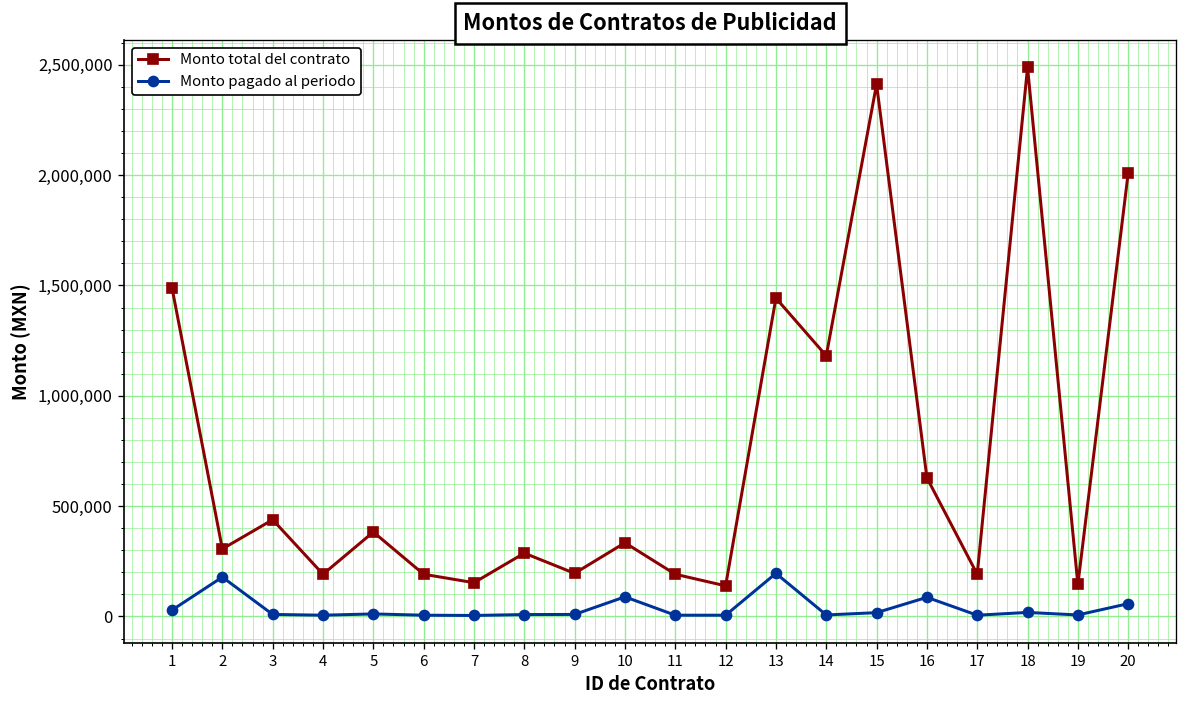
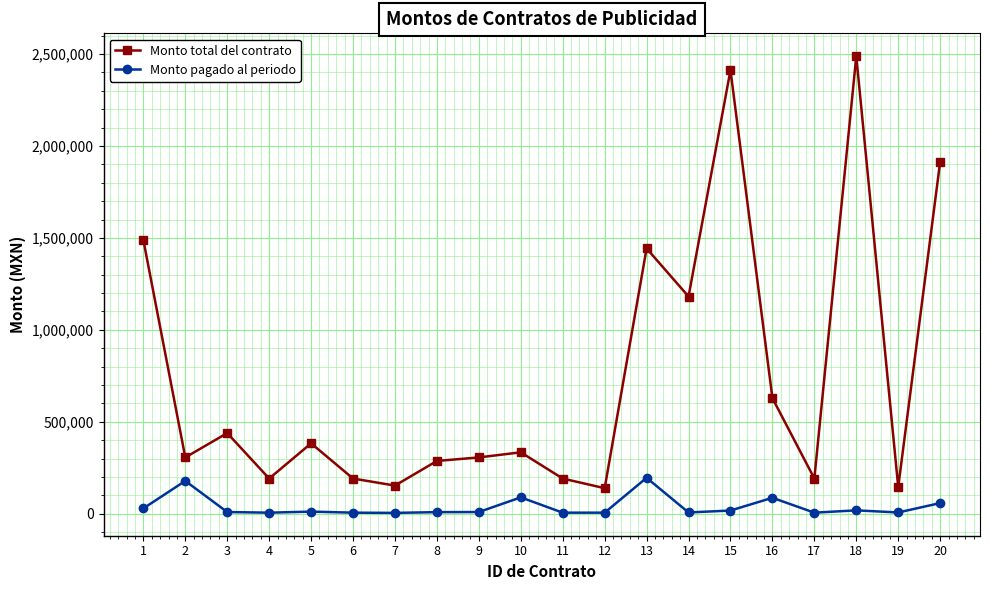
Monto total del contrato, 9: 200,000 -> 310,000
Monto total del contrato, 20: 2,010,000 -> 1,910,000
